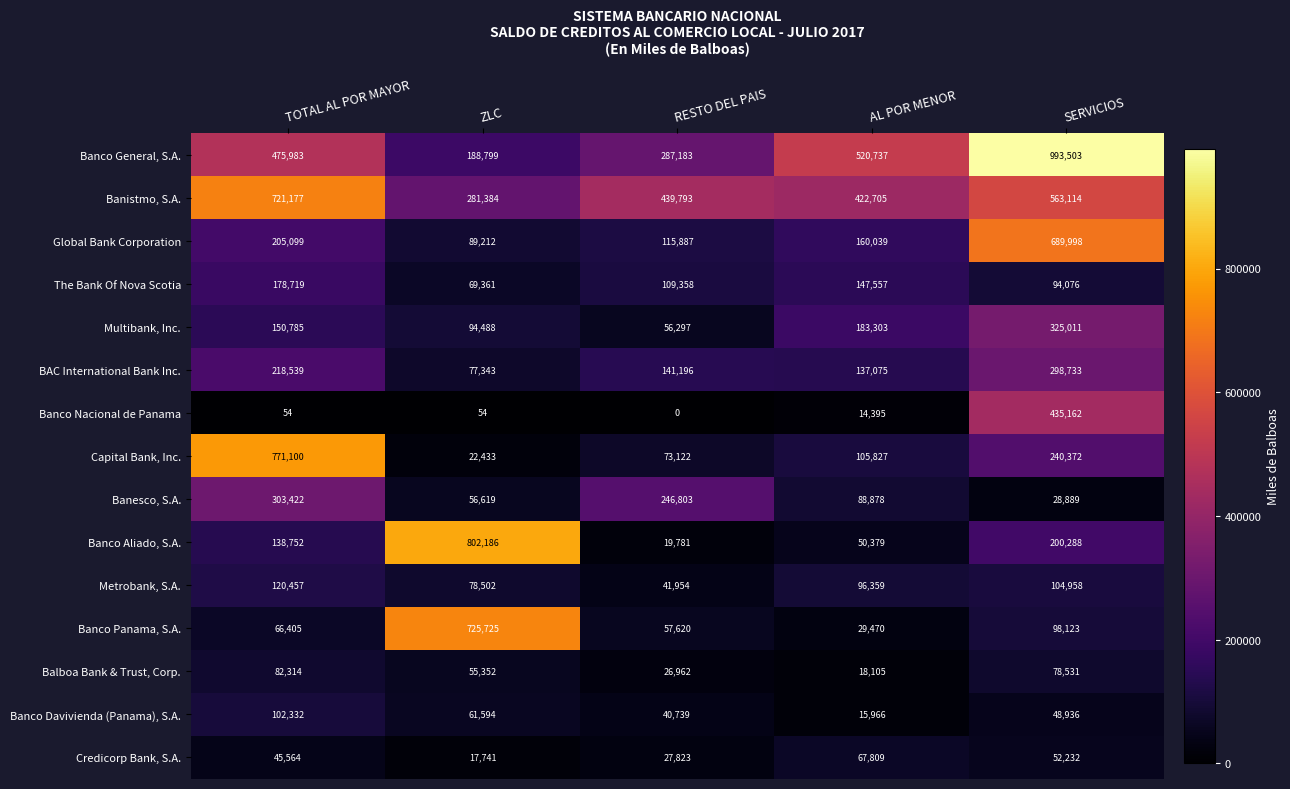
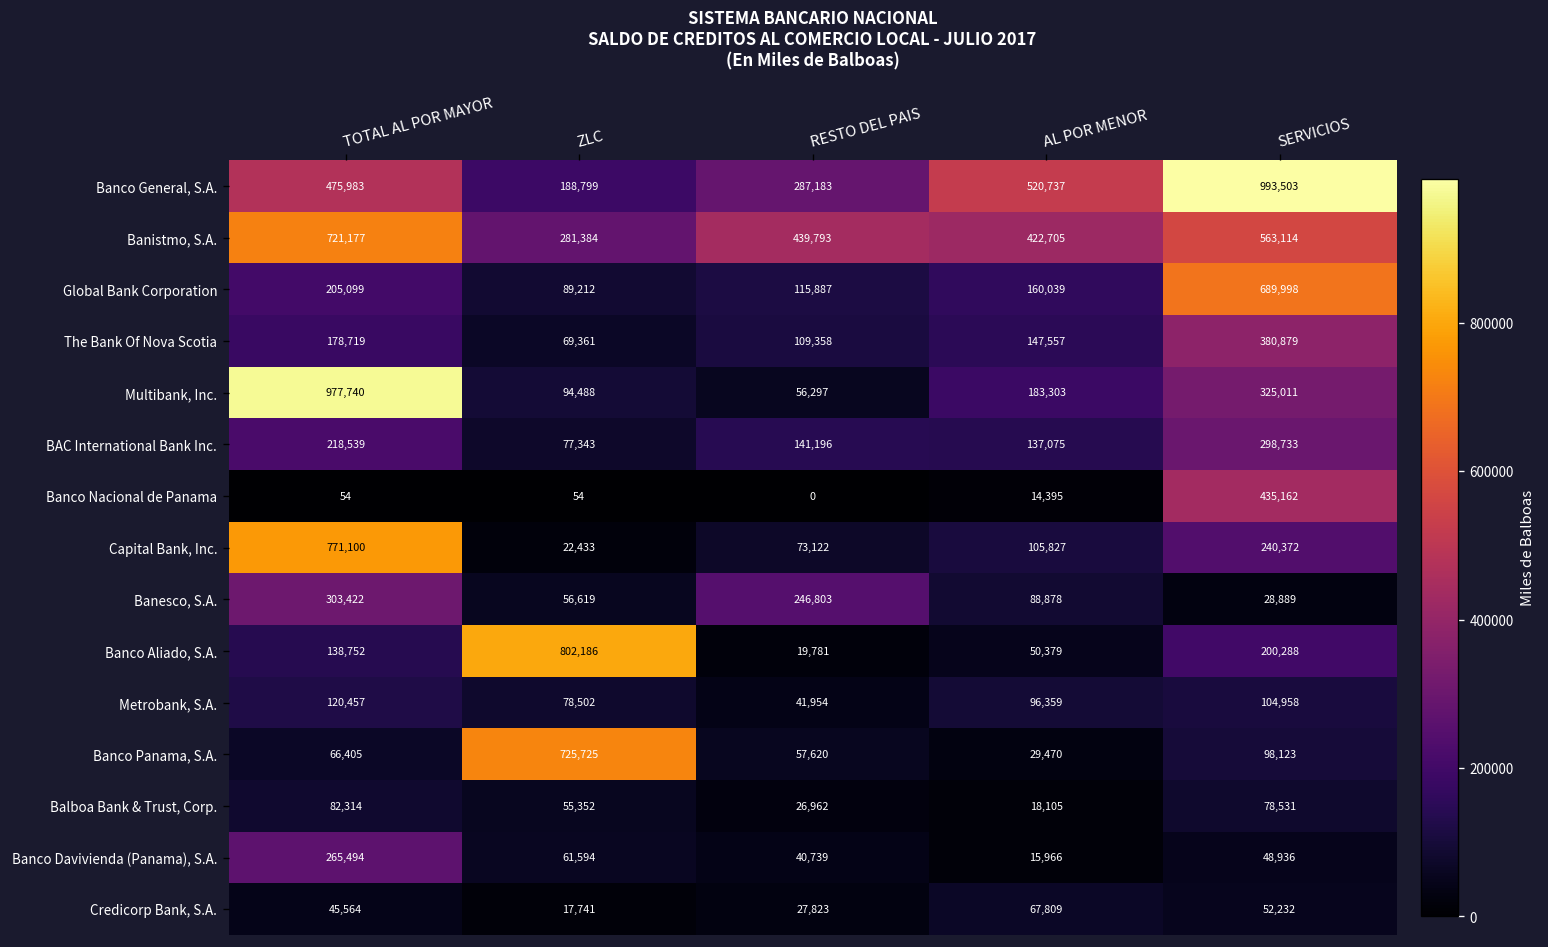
The Bank Of Nova Scotia, SERVICIOS: 94,076 -> 380,879
Multibank, Inc., TOTAL AL POR MAYOR: 150,785 -> 977,740
Banco Davivienda (Panama), S.A., TOTAL AL POR MAYOR: 102,332 -> 265,494
